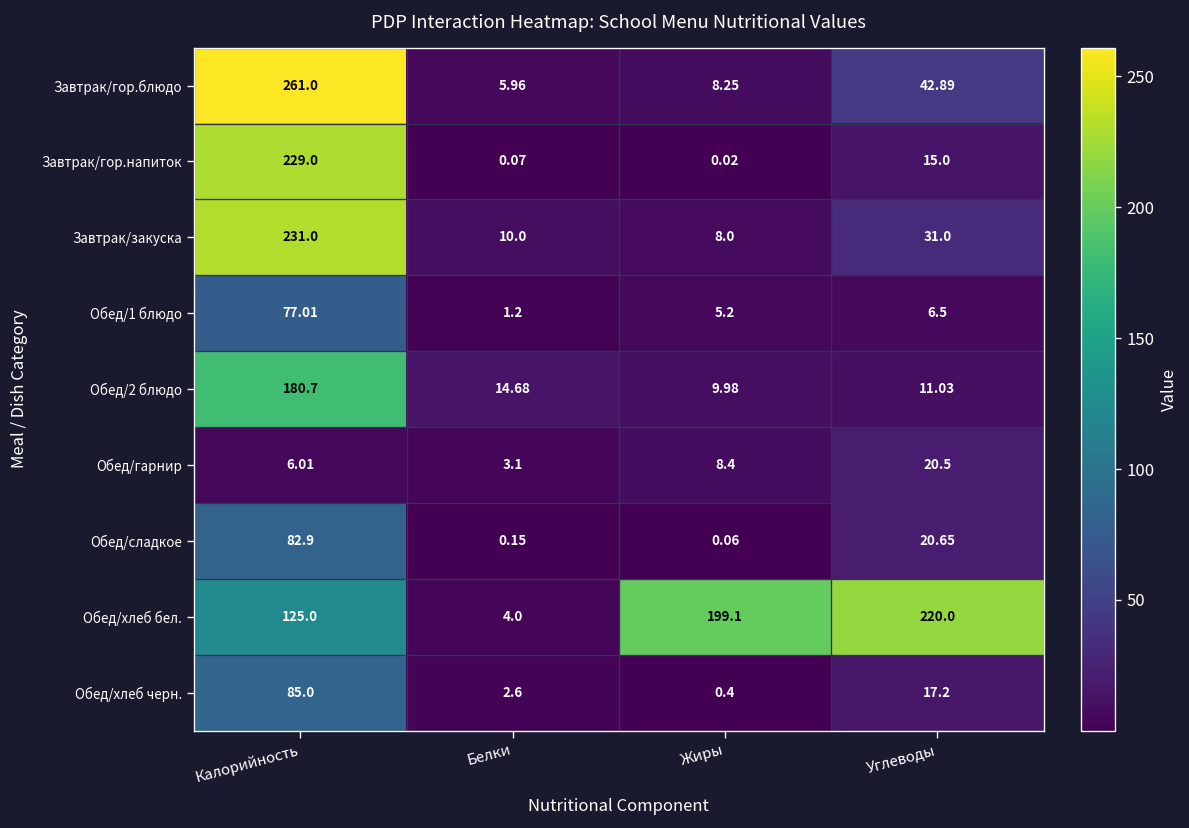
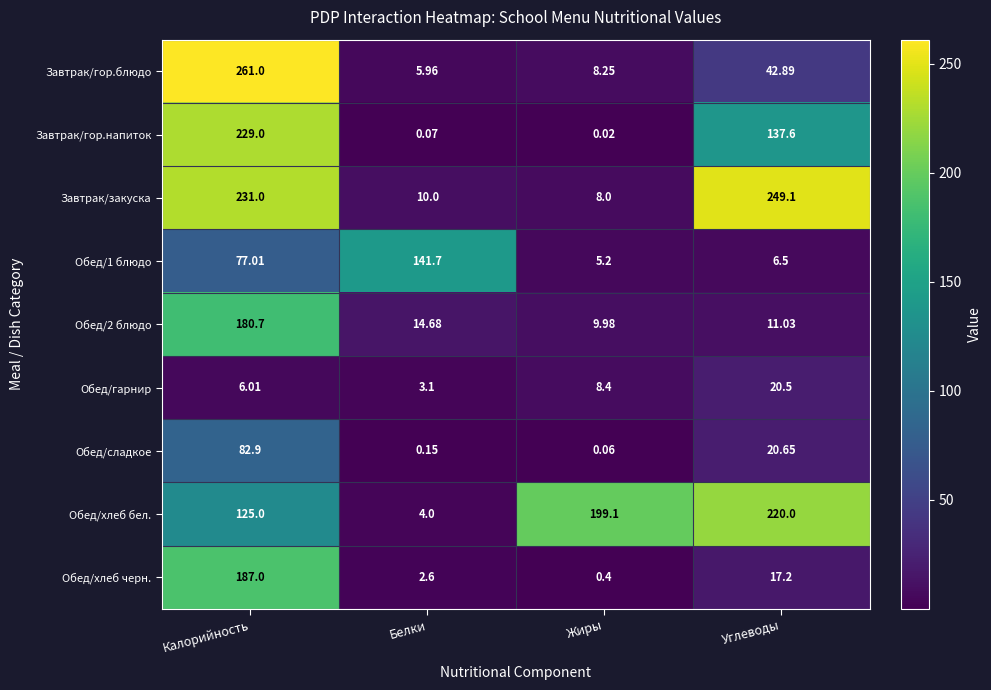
Завтрак/гор.напиток, Углеводы: 15.0 -> 137.6
Завтрак/закуска, Углеводы: 31.0 -> 249.1
Обед/1 блюдо, Белки: 1.2 -> 141.7
Обед/хлеб черн., Калорийность: 85.0 -> 187.0
